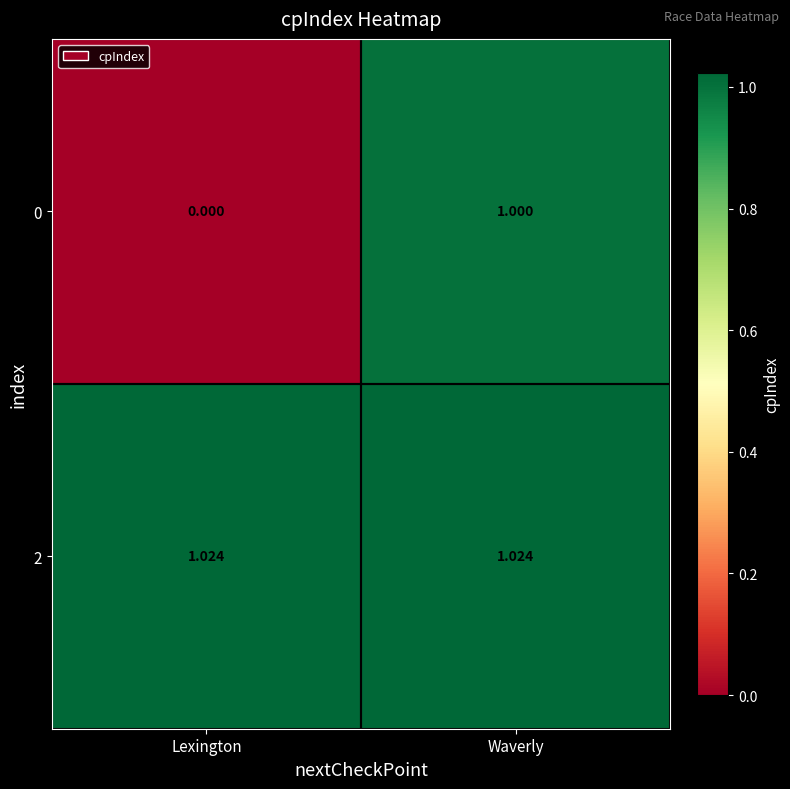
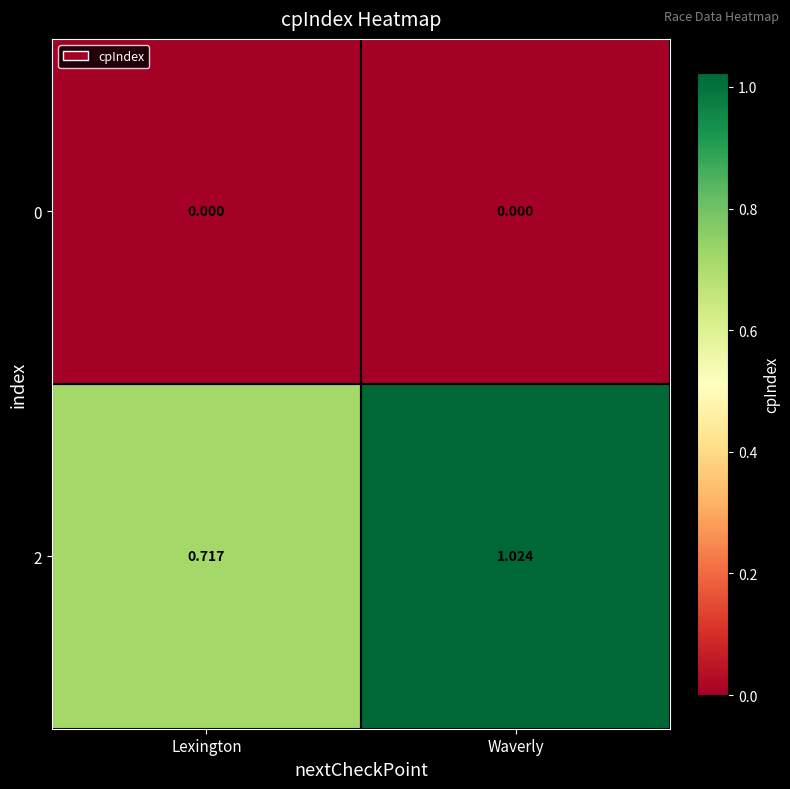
0, Waverly: 1.000 -> 0.000
2, Lexington: 1.024 -> 0.717
